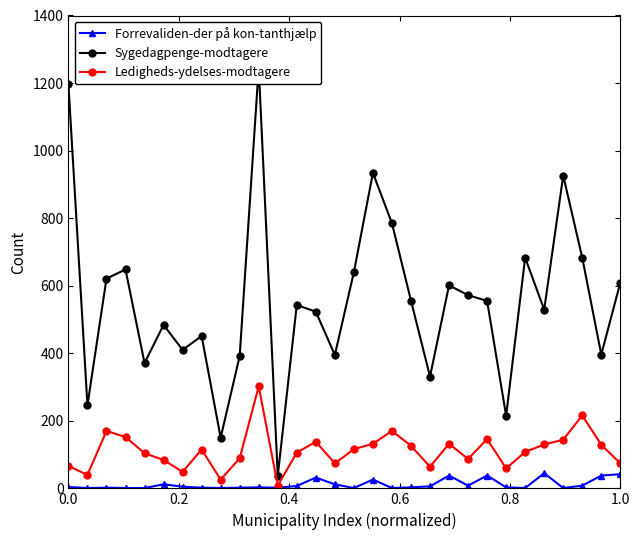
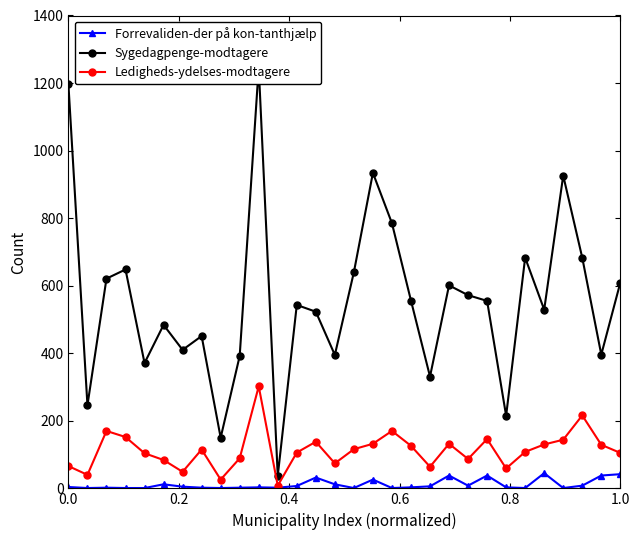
Ledigheds-ydelses-modtagere, 1.0: 70 -> 110
